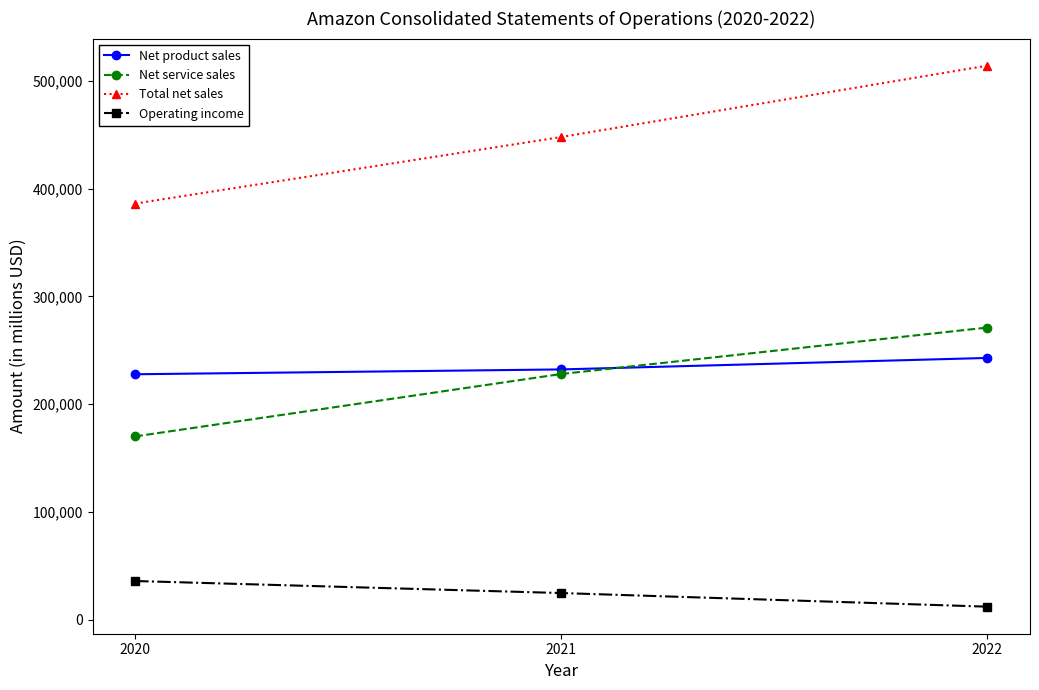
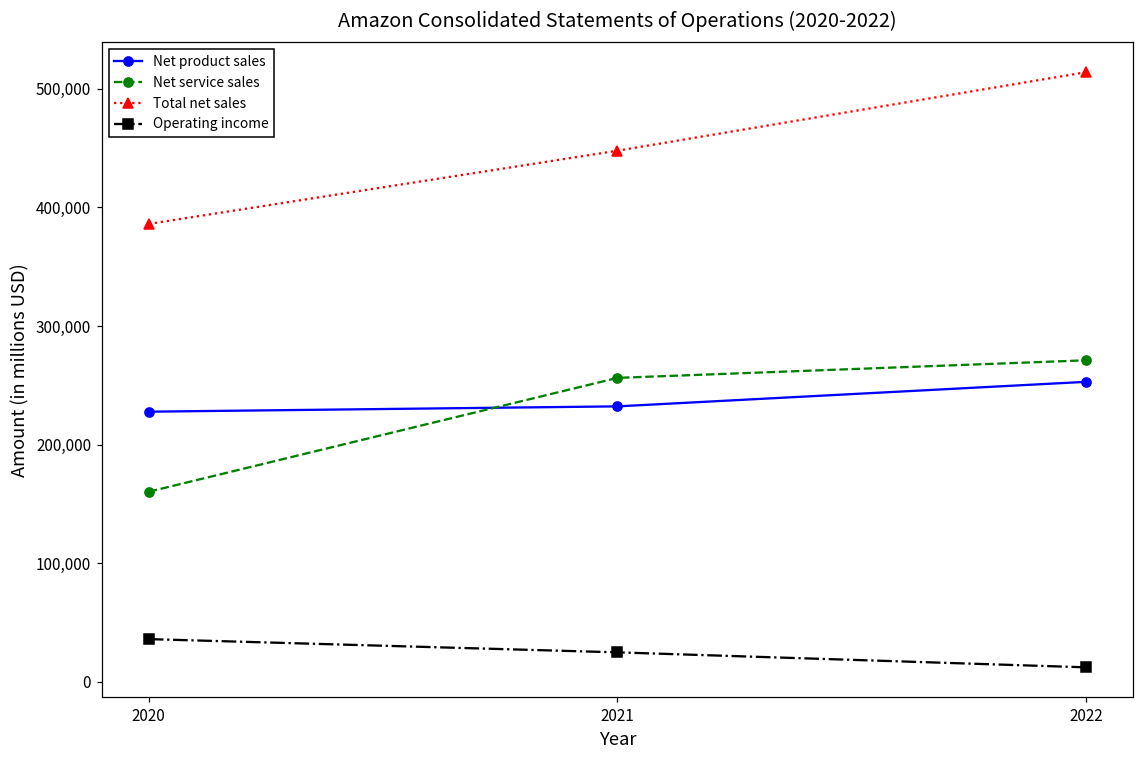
Net service sales, 2020: 170,000 -> 160,000
Net service sales, 2021: 228,000 -> 256,000
Net product sales, 2022: 243,000 -> 253,000
